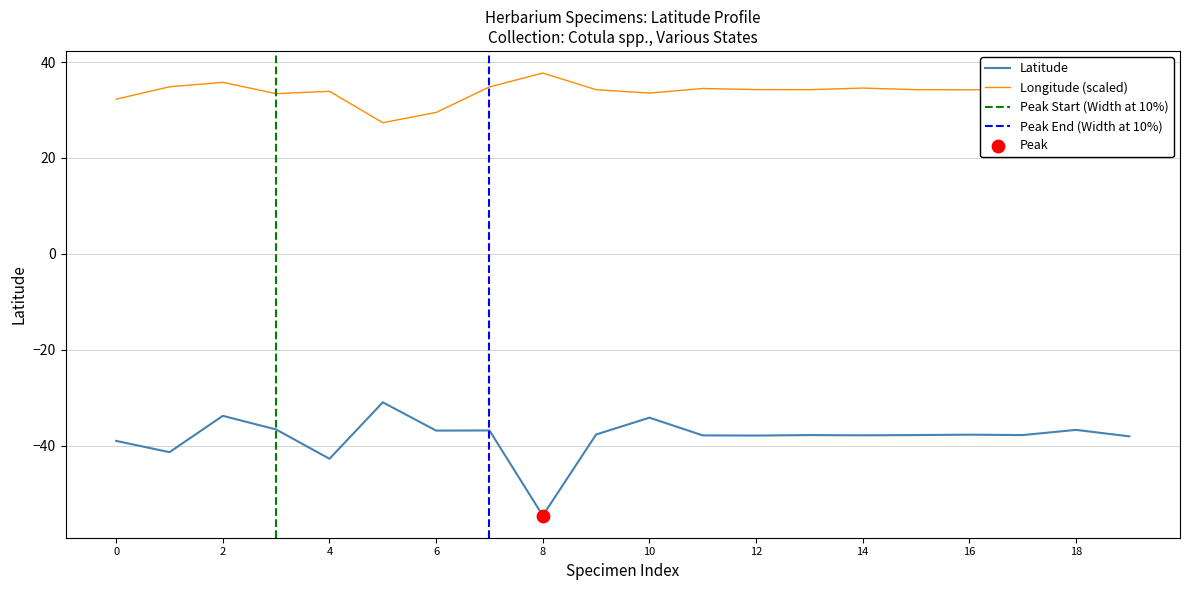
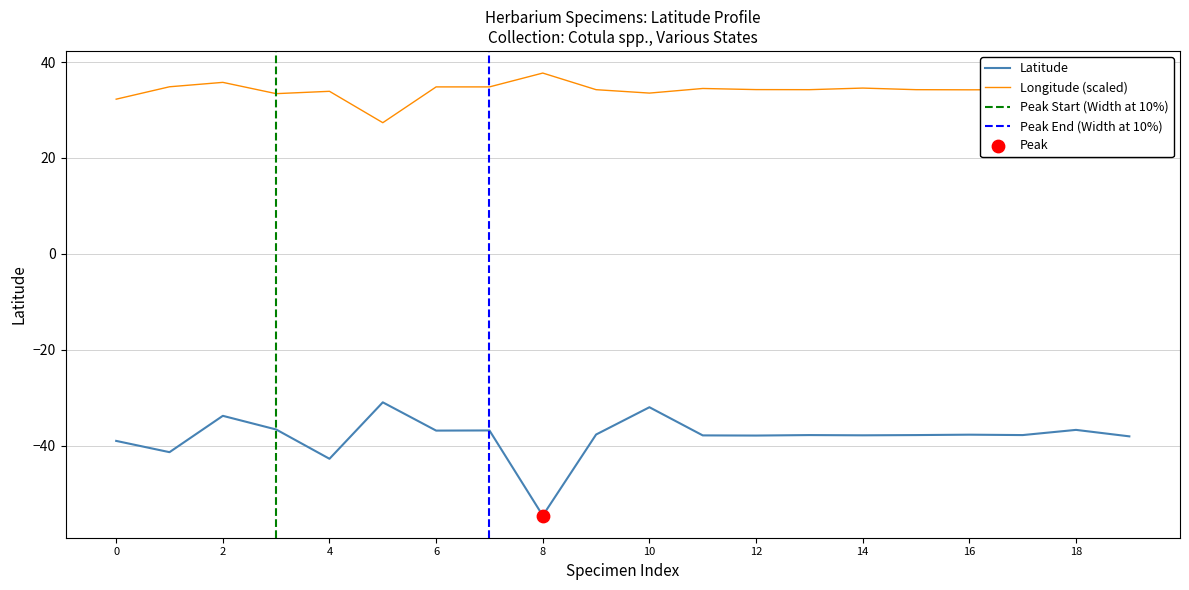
Longitude (scaled), 6: 29 -> 35
Latitude, 10: -34 -> -32
